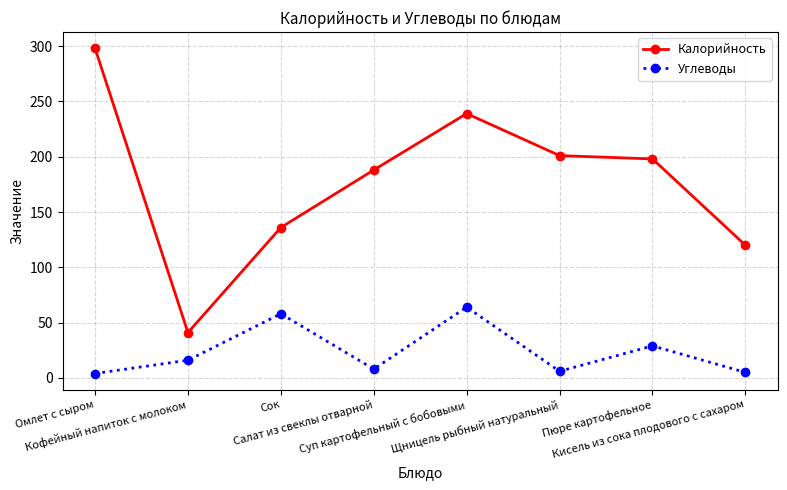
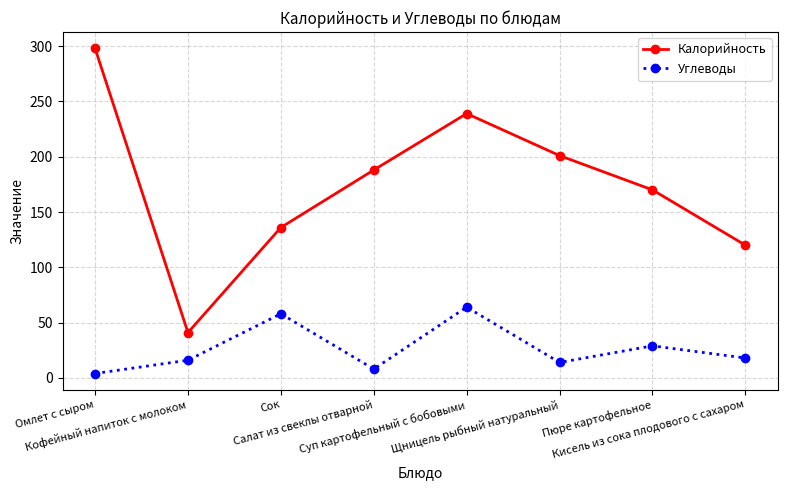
Углеводы, Щницель рыбный натуральный: 6 -> 14
Калорийность, Пюре картофельное: 198 -> 170
Углеводы, Кисель из сока плодового с сахаром: 5 -> 18
